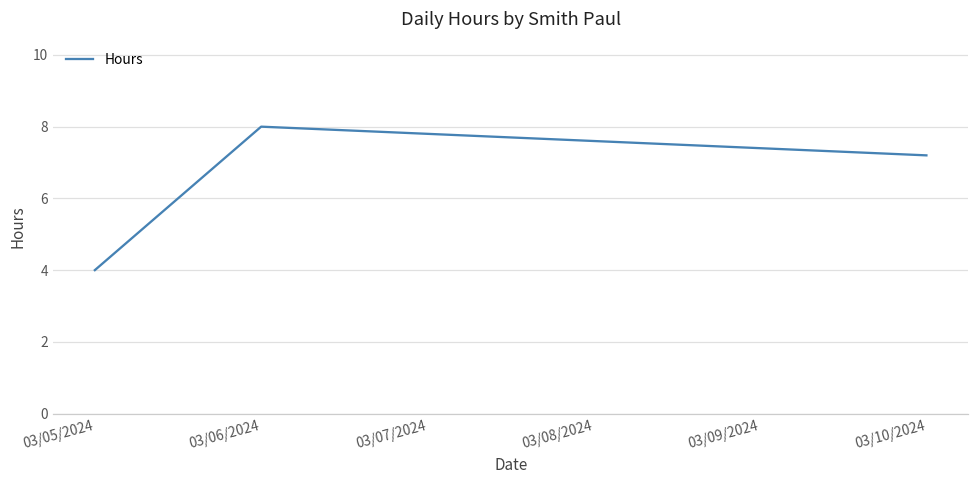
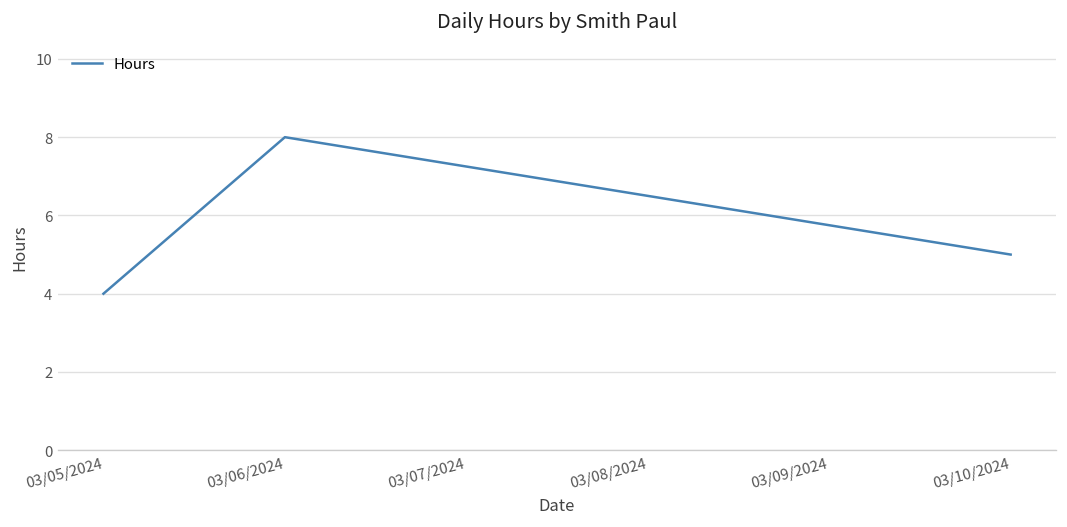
03/10/2024: 7.2 -> 5.0
